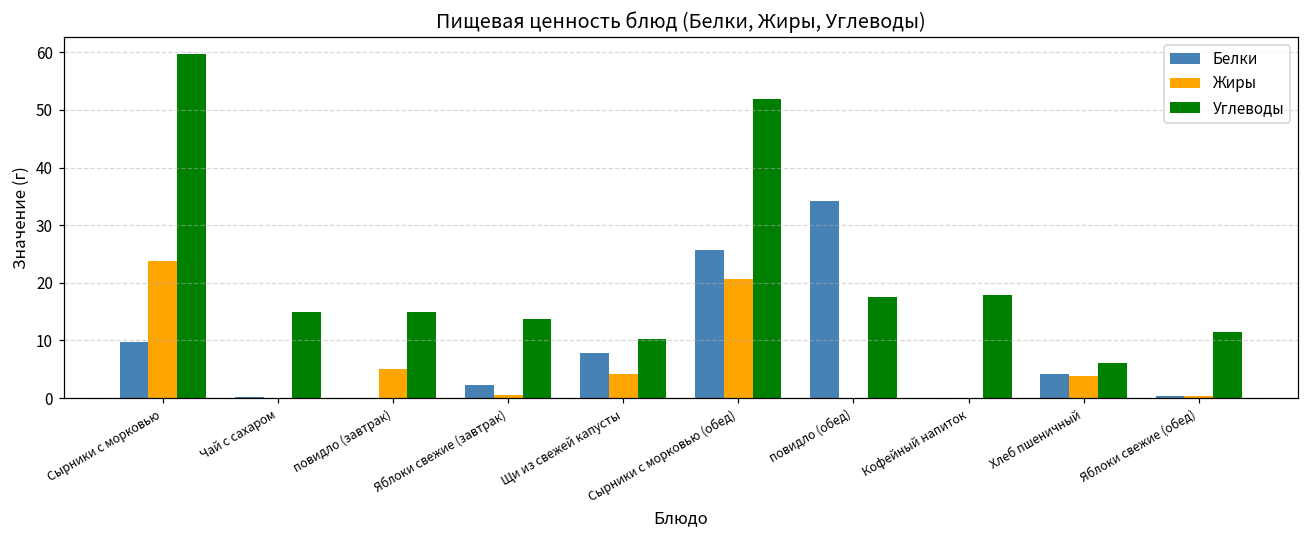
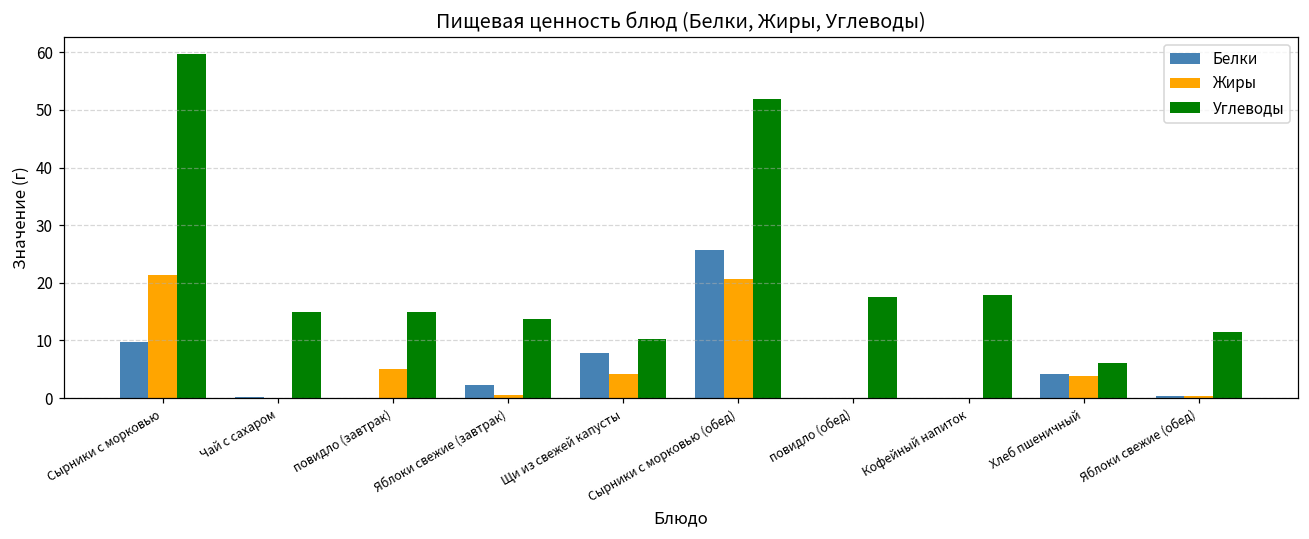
Жиры, Сырники с морковью: 24 -> 21
Белки, повидло (обед): 34 -> 0
